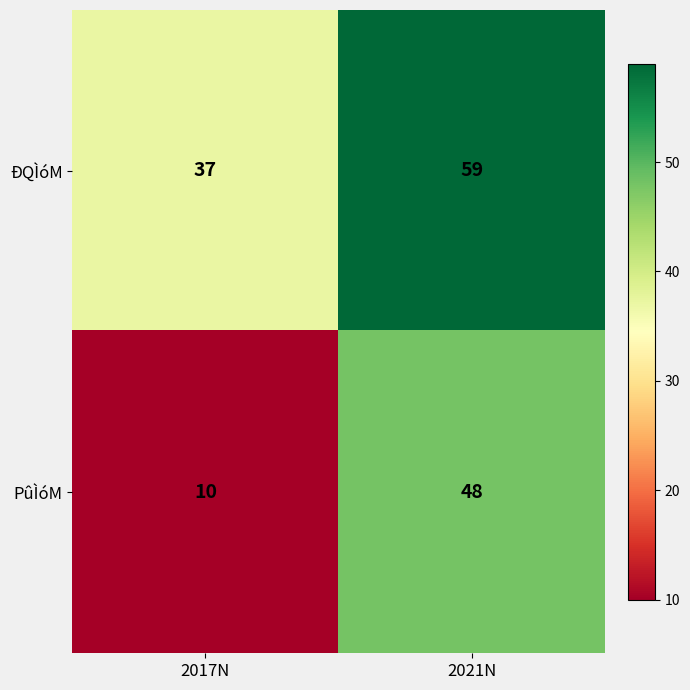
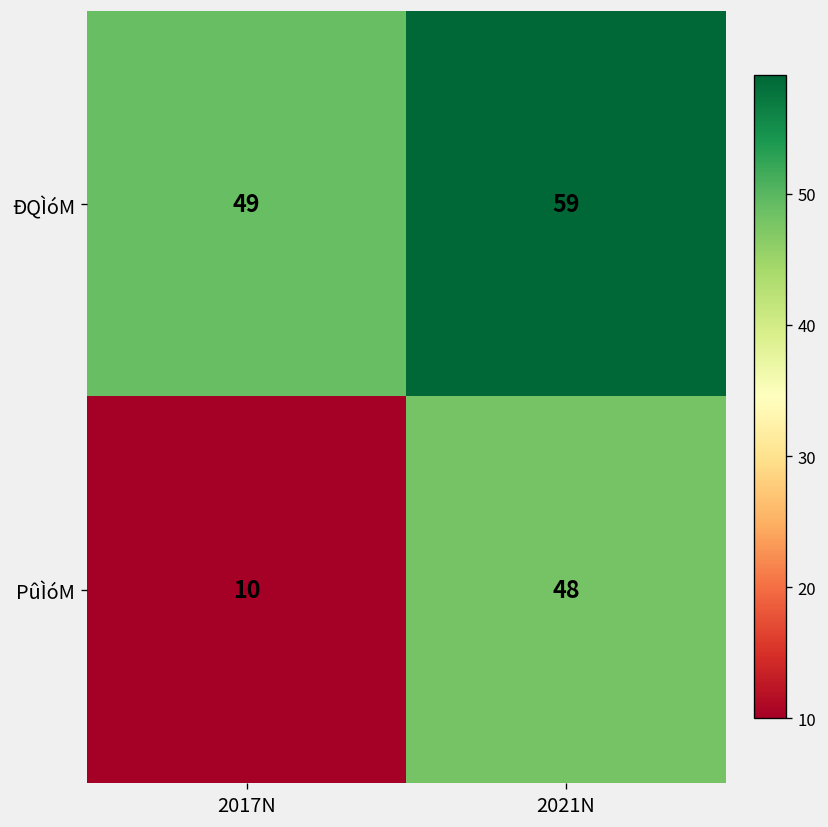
ÐQÌóM, 2017N: 37 -> 49
